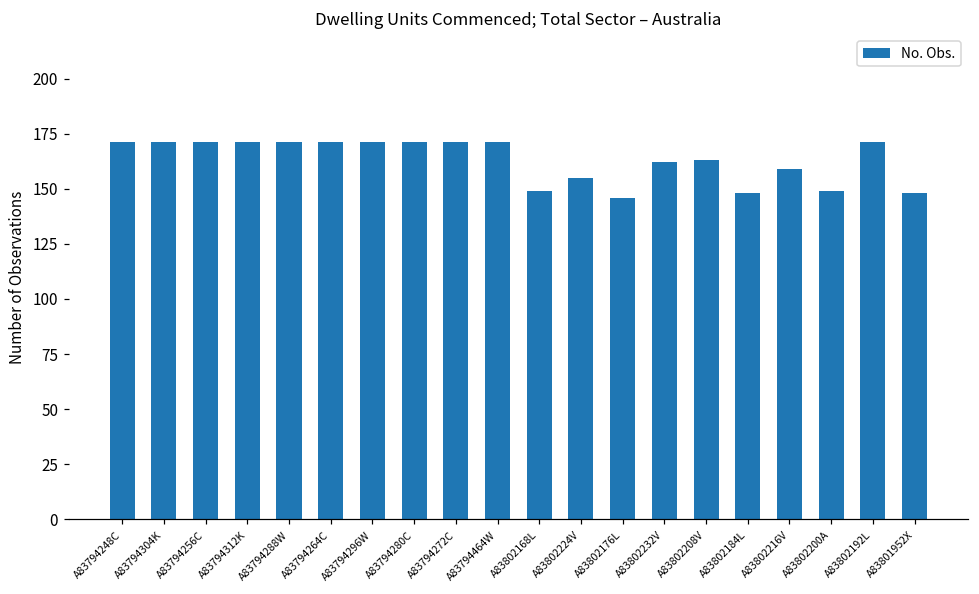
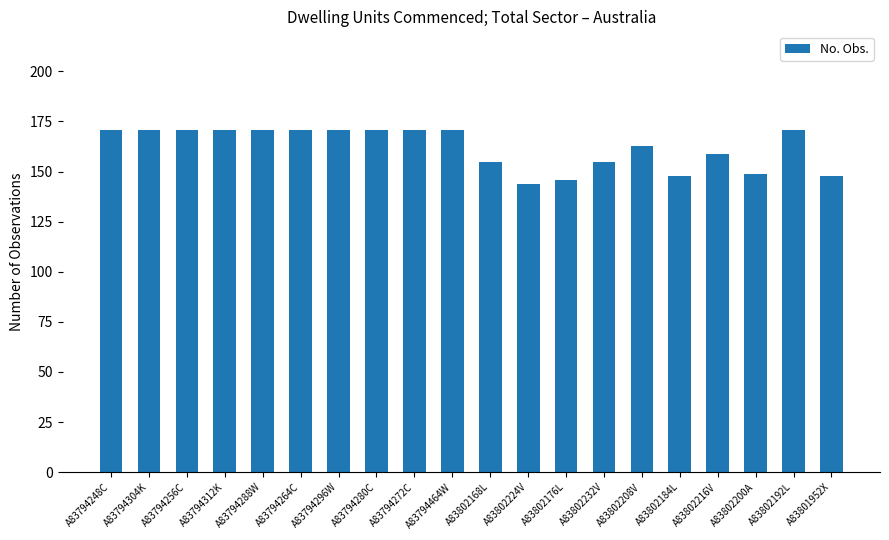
A83802168L: 149 -> 155
A83802224V: 155 -> 144
A83802232V: 162 -> 155
